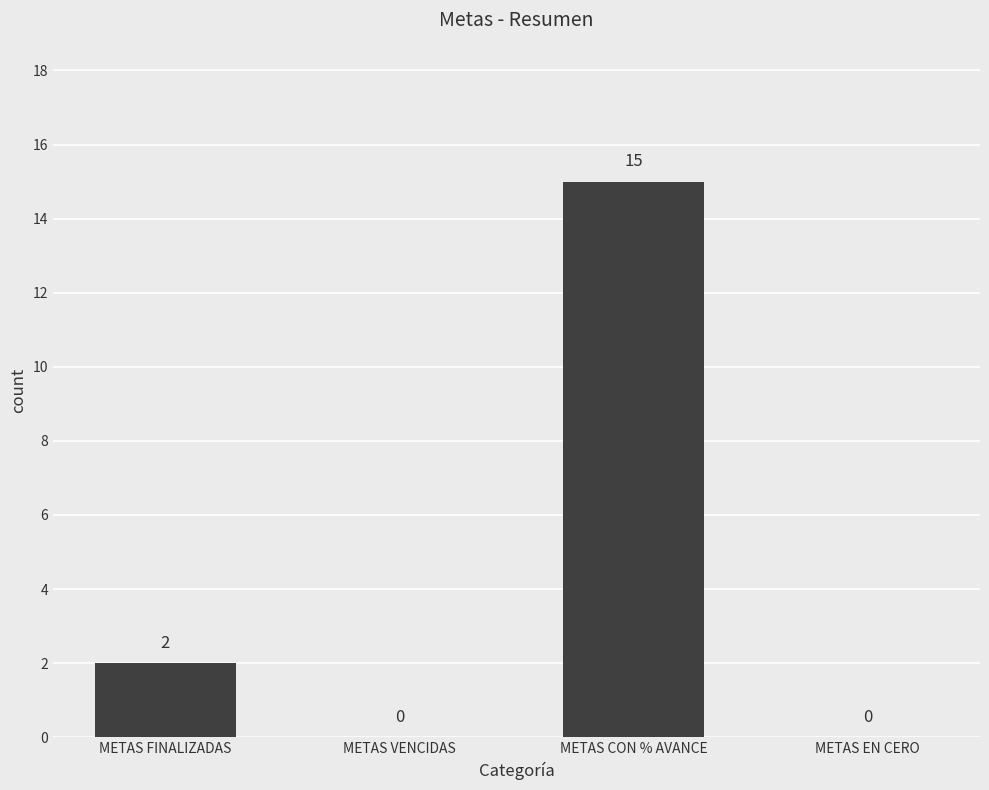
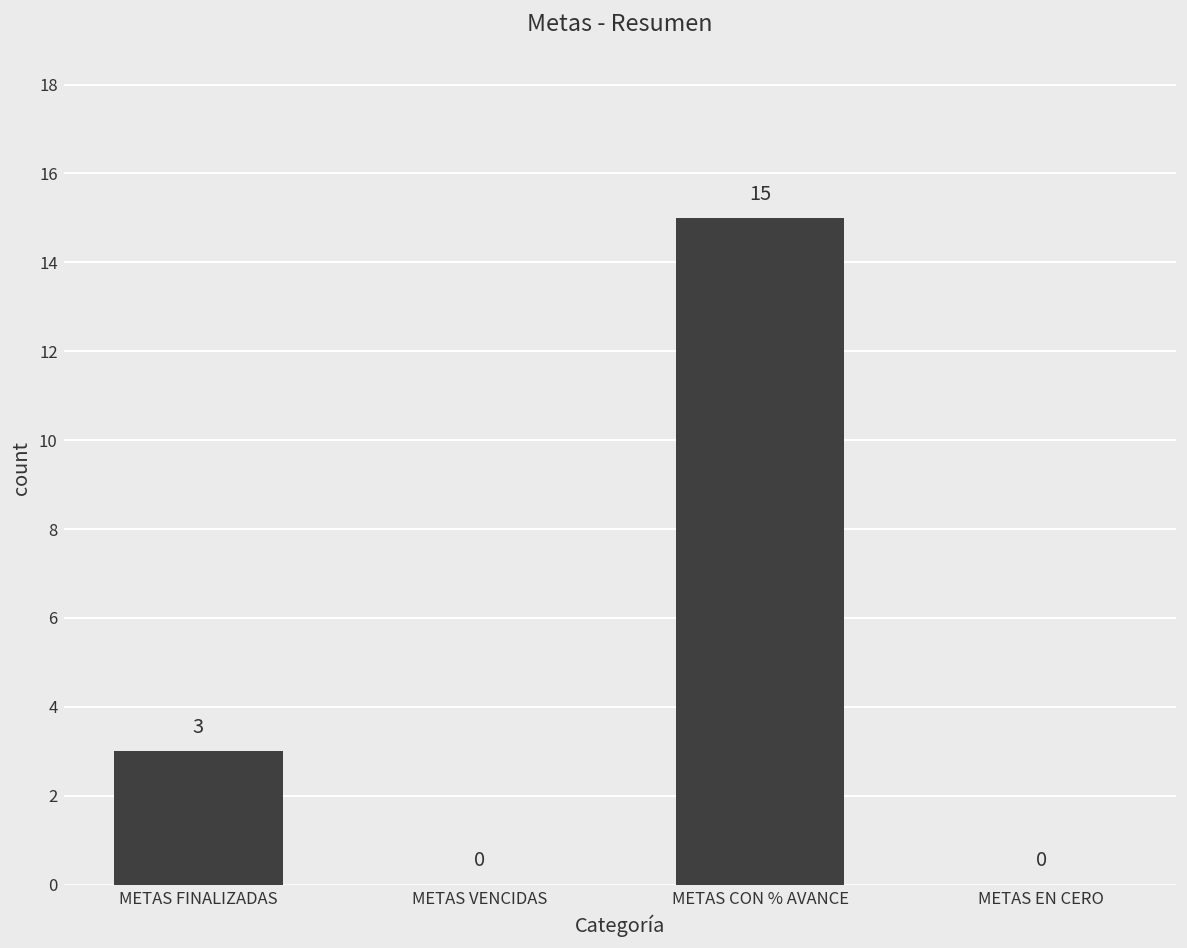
METAS FINALIZADAS: 2 -> 3
